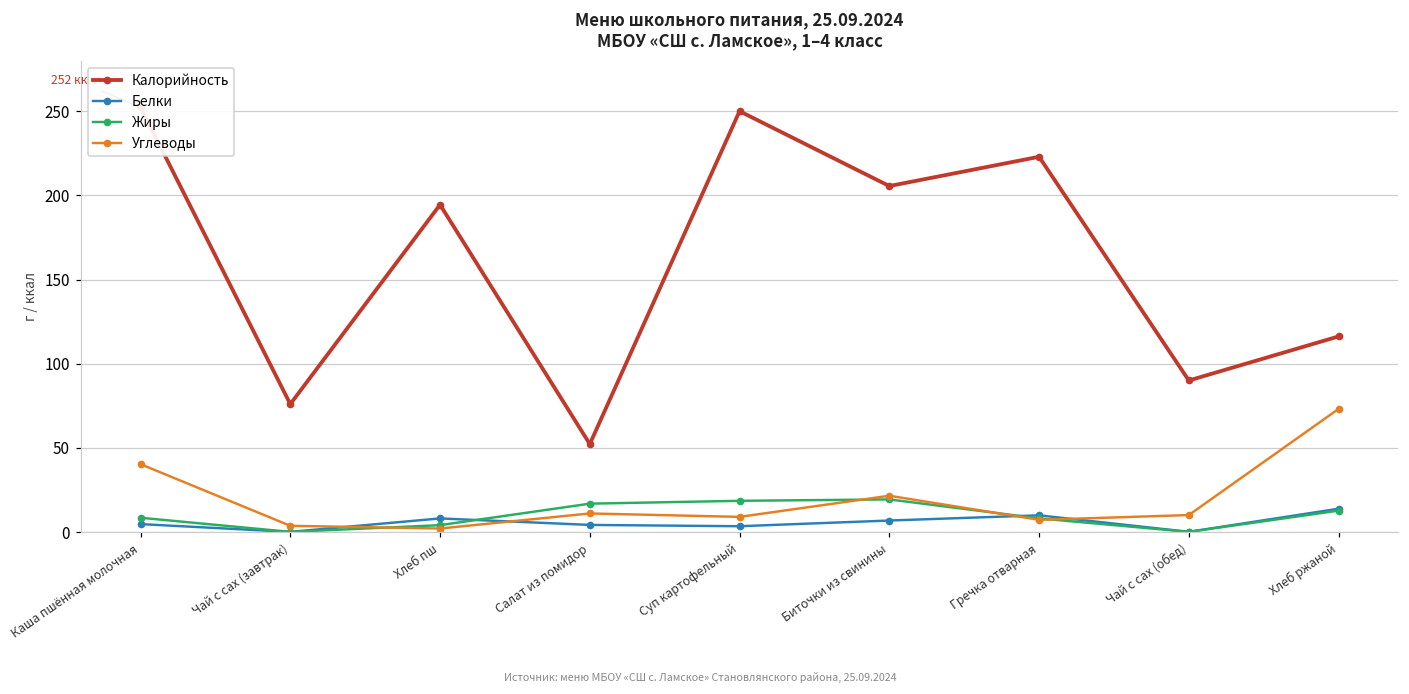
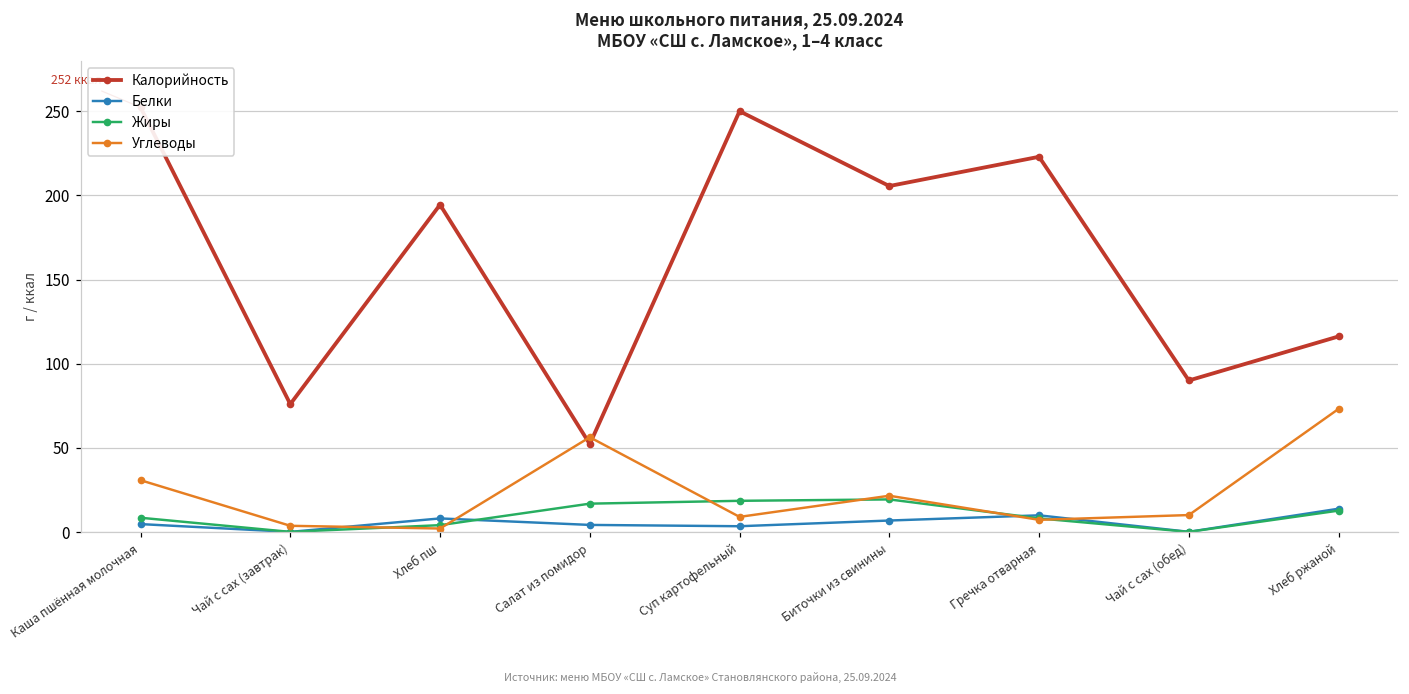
Углеводы, Каша пшённая молочная: 40 -> 31
Углеводы, Салат из помидор: 11 -> 56
